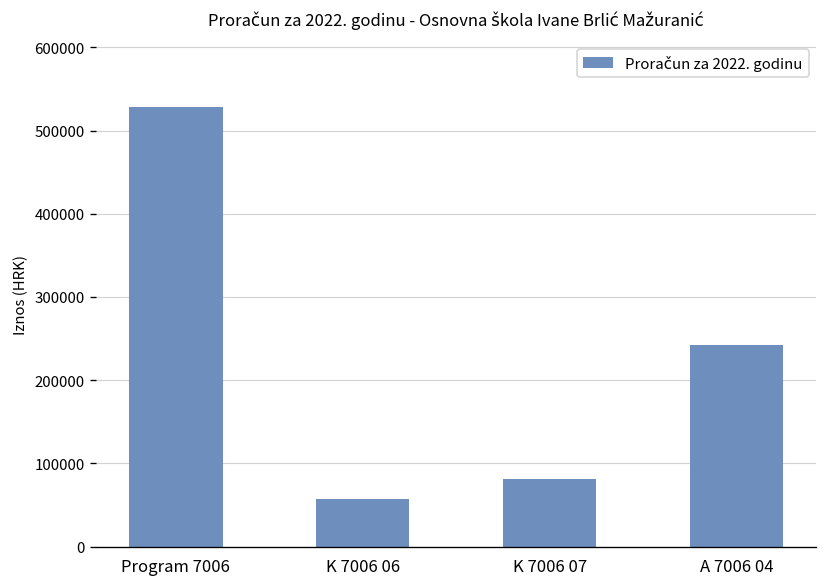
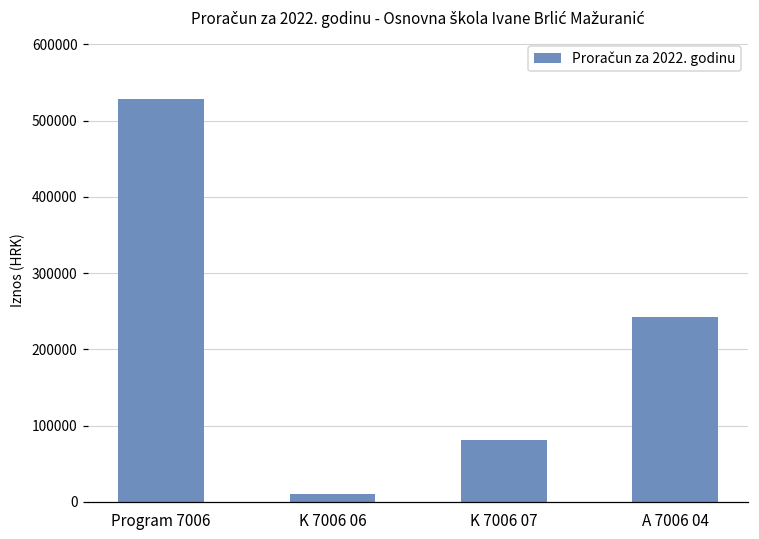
K 7006 06: 60000 -> 10000
